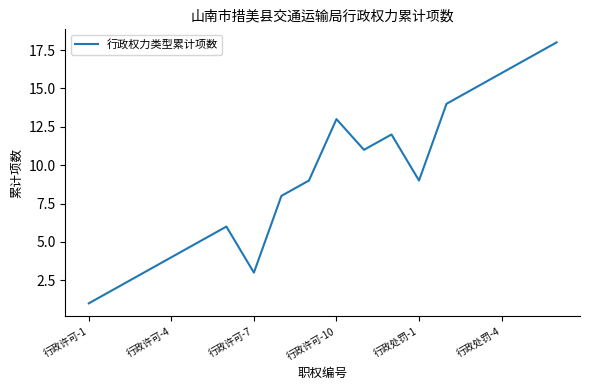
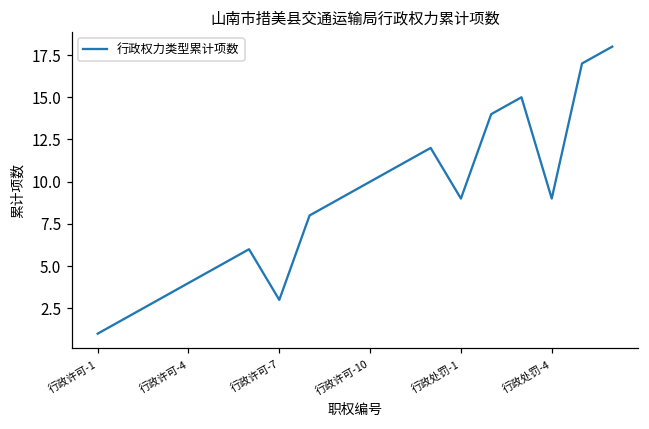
行政许可-10: 13 -> 10
行政处罚-4: 16 -> 9
